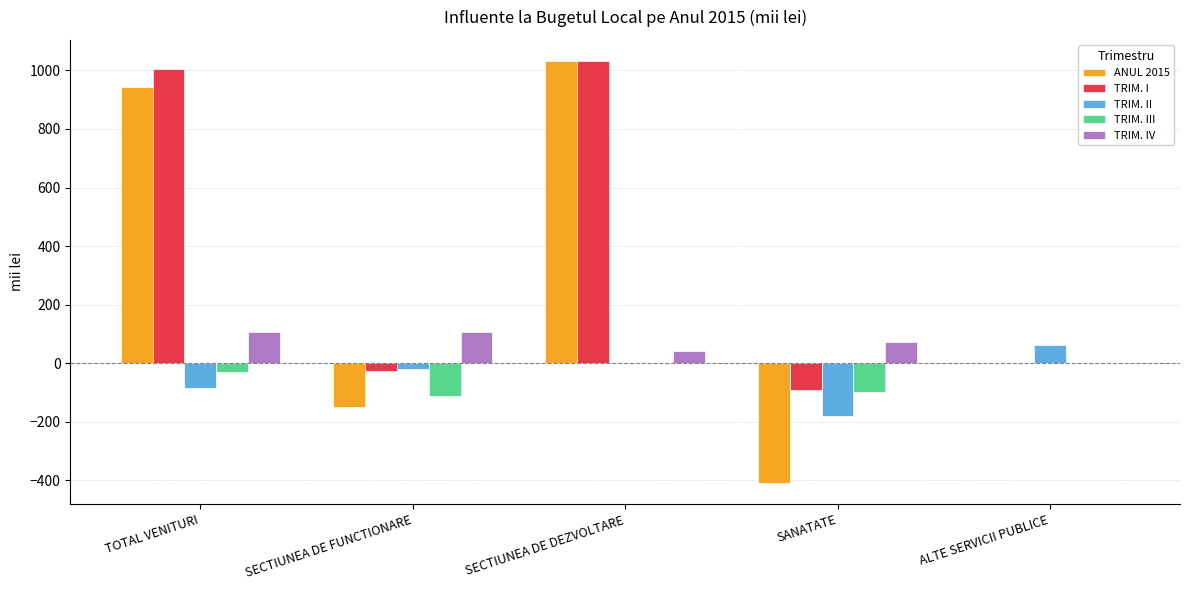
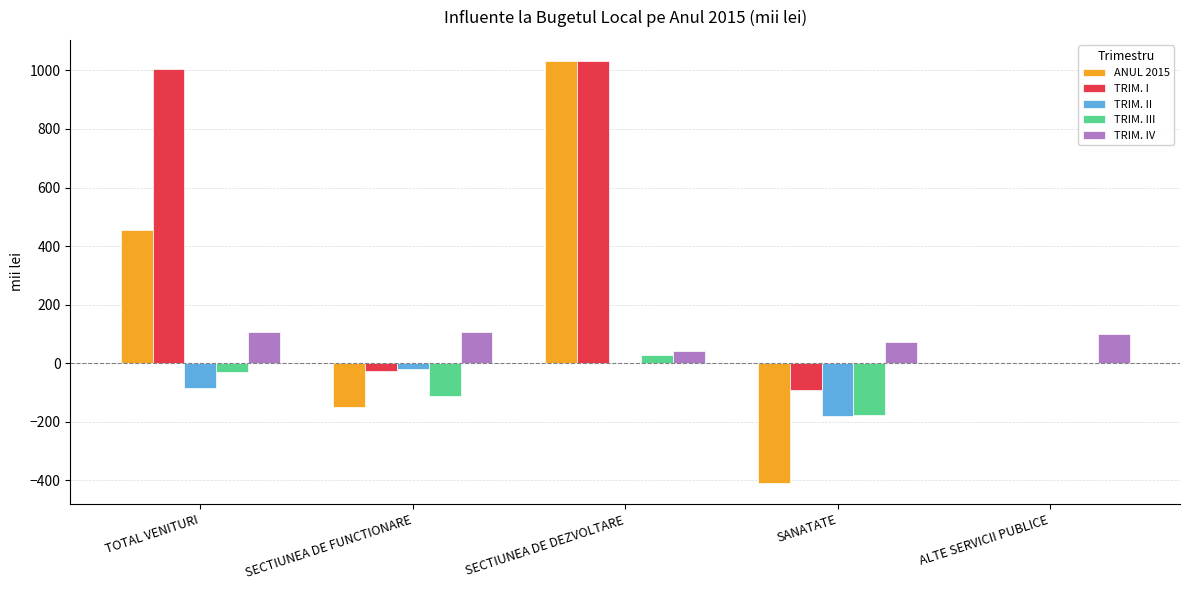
ANUL 2015, TOTAL VENITURI: 940 -> 460
TRIM. III, SECTIUNEA DE DEZVOLTARE: 0 -> 30
TRIM. III, SANATATE: -100 -> -180
TRIM. II, ALTE SERVICII PUBLICE: 60 -> 0
TRIM. IV, ALTE SERVICII PUBLICE: 0 -> 100
